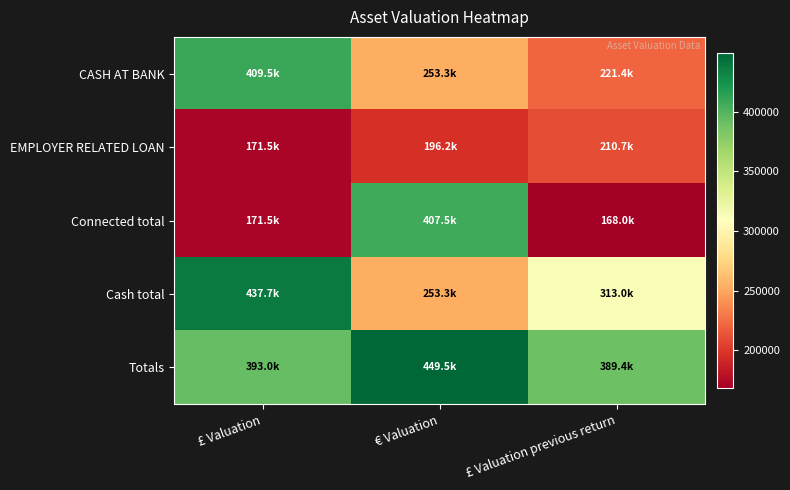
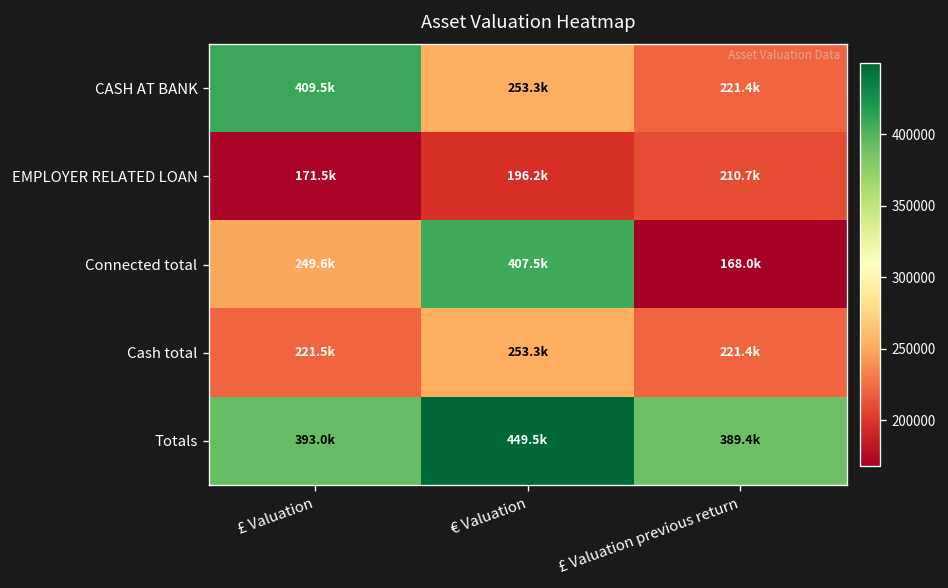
Connected total, £ Valuation: 171.5k -> 249.6k
Cash total, £ Valuation: 437.7k -> 221.5k
Cash total, £ Valuation previous return: 313.0k -> 221.4k
